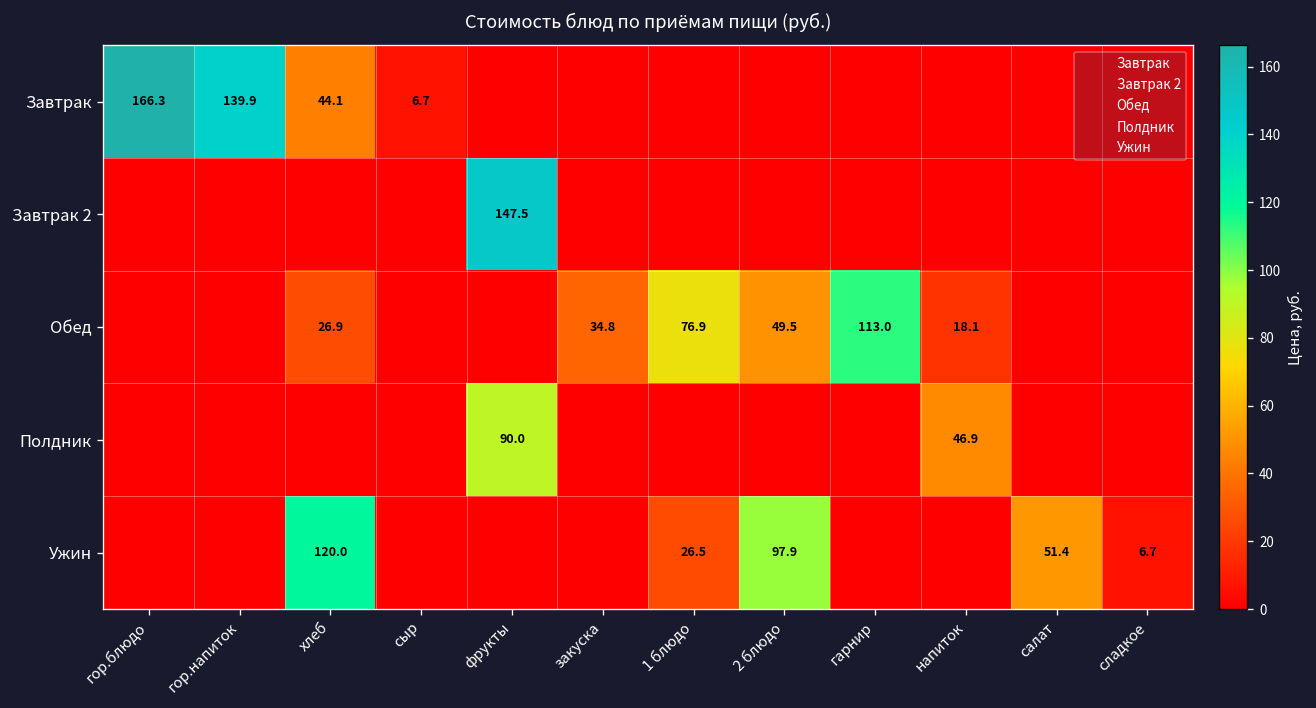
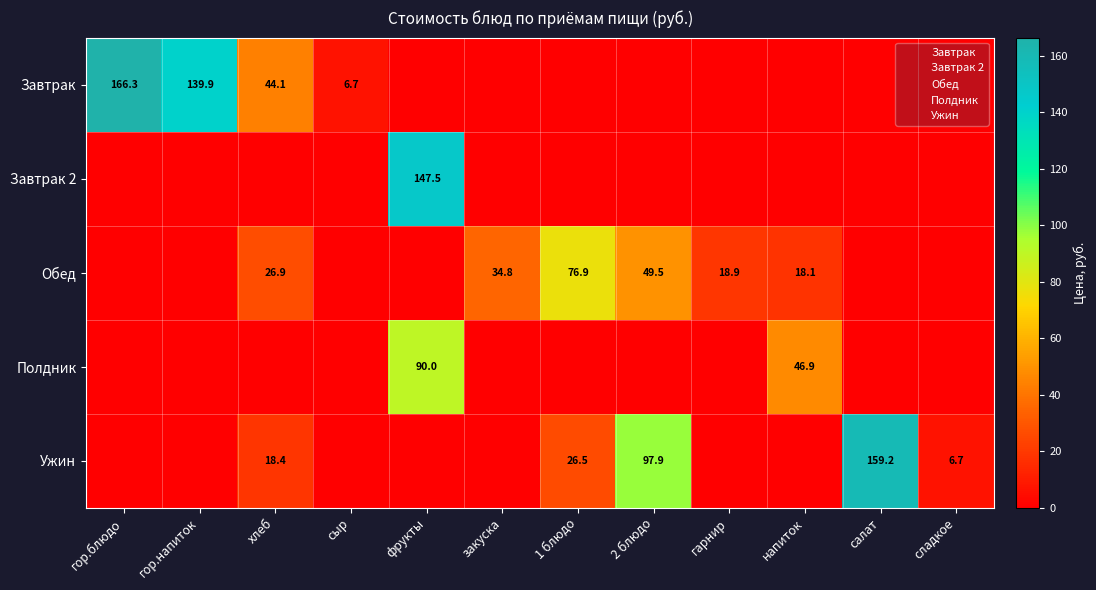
Обед, гарнир: 113.0 -> 18.9
Ужин, хлеб: 120.0 -> 18.4
Ужин, салат: 51.4 -> 159.2
